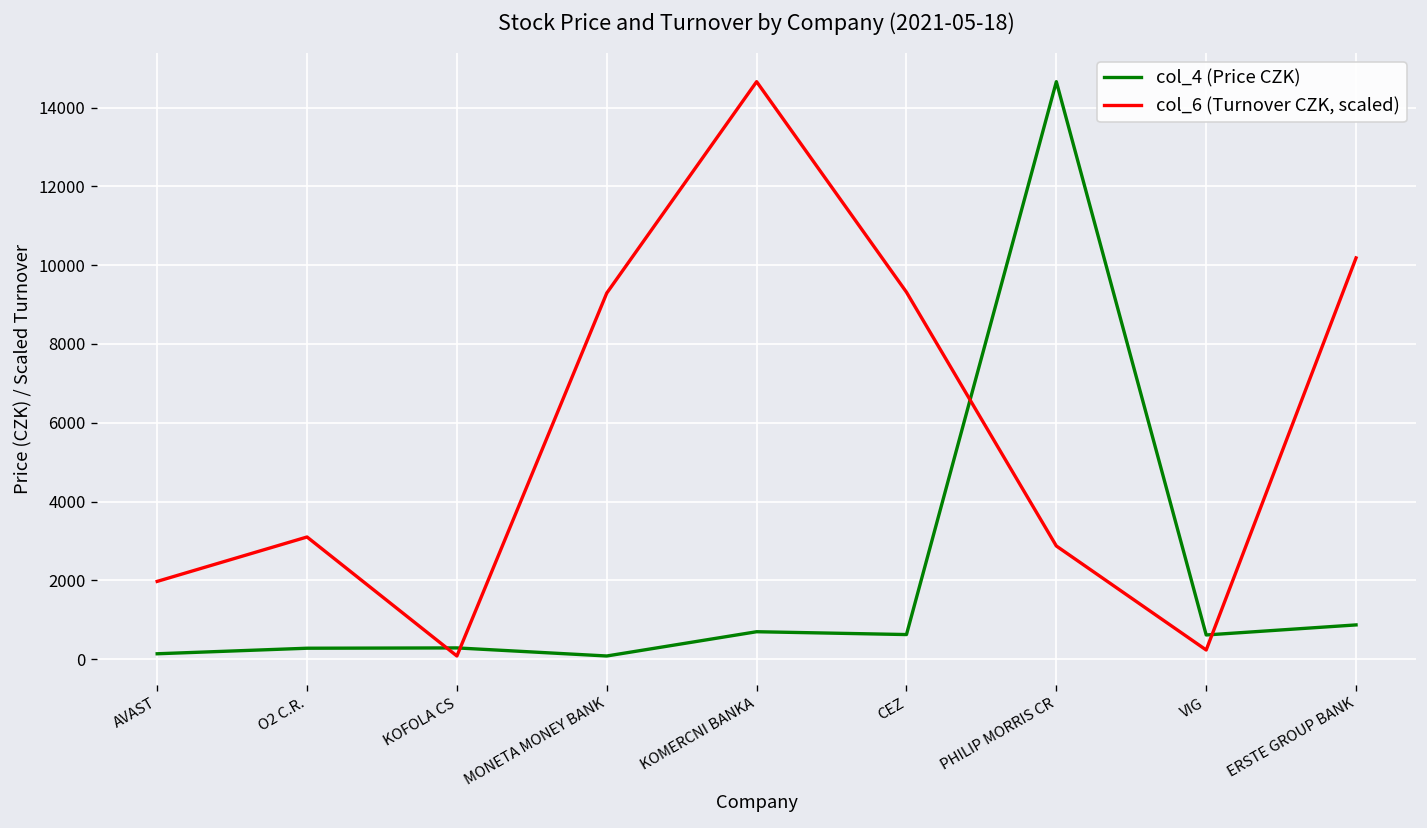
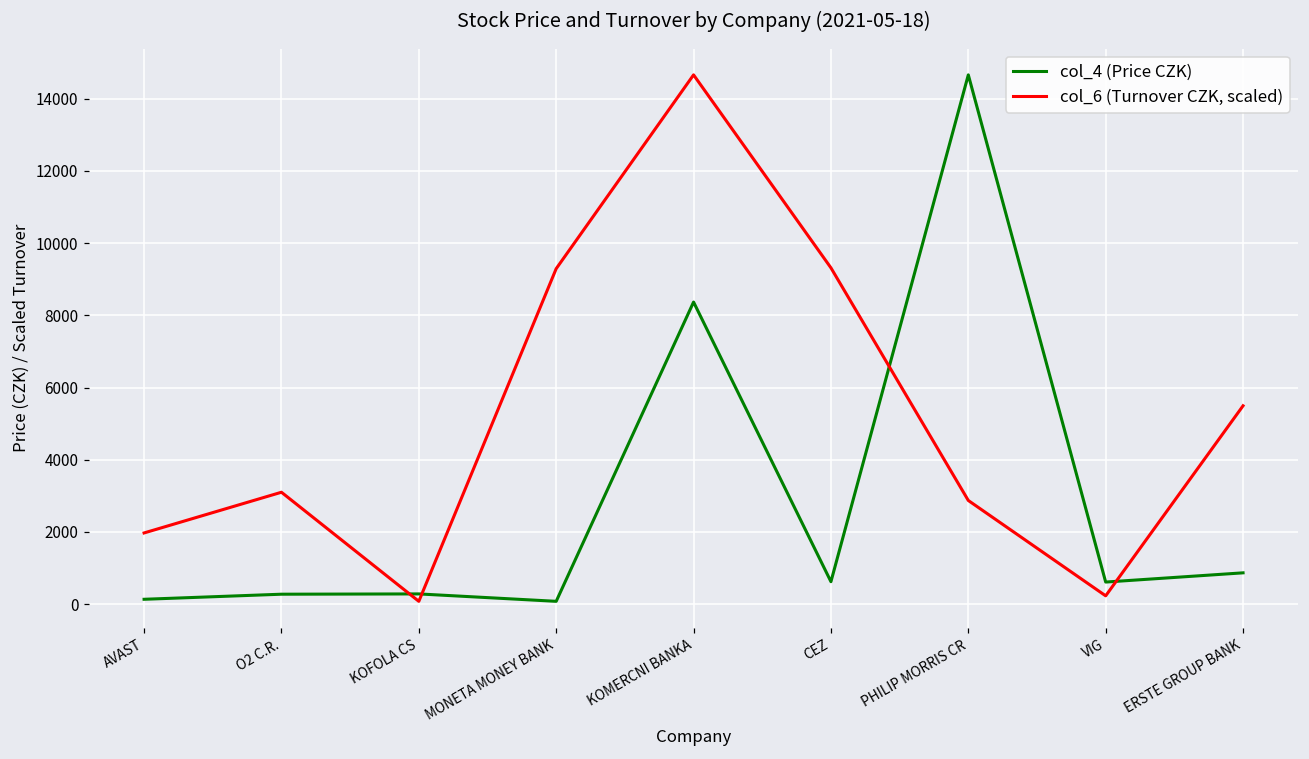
col_4 (Price CZK), KOMERCNI BANKA: 700 -> 8400
col_6 (Turnover CZK, scaled), ERSTE GROUP BANK: 10200 -> 5500
